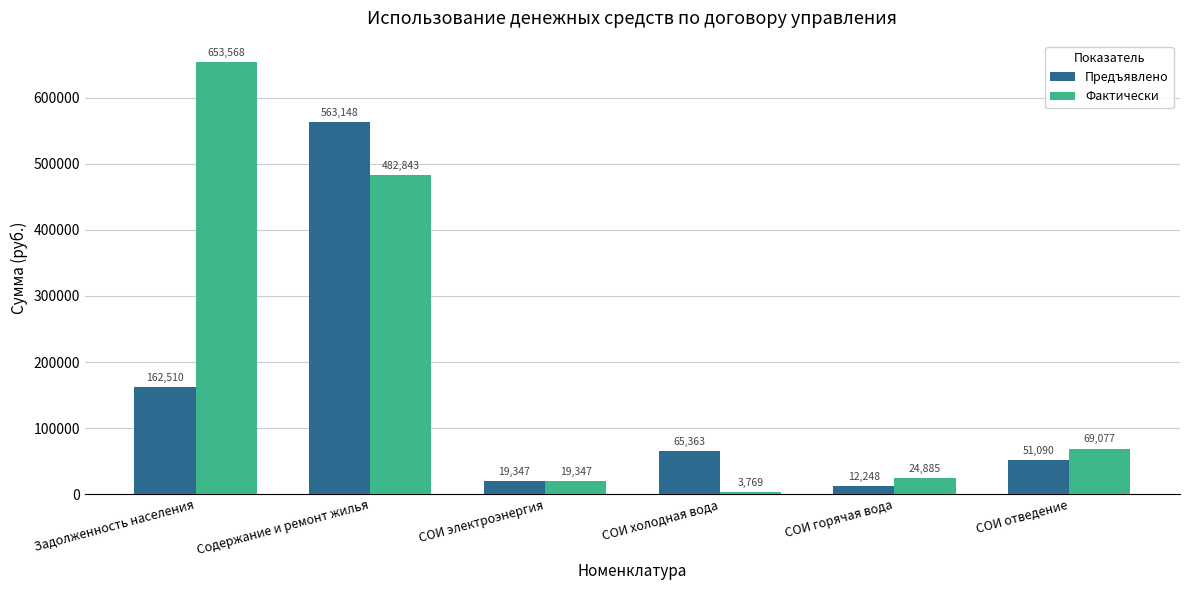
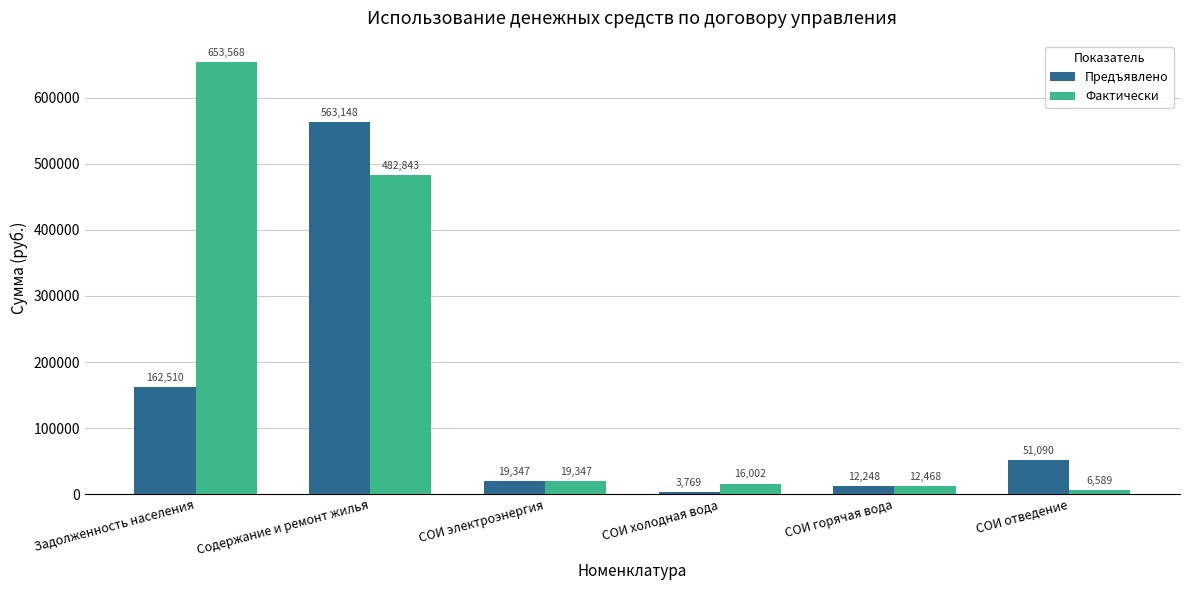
Предъявлено, СОИ холодная вода: 65,363 -> 3,769
Фактически, СОИ холодная вода: 3,769 -> 16,002
Фактически, СОИ горячая вода: 24,885 -> 12,468
Фактически, СОИ отведение: 69,077 -> 6,589
